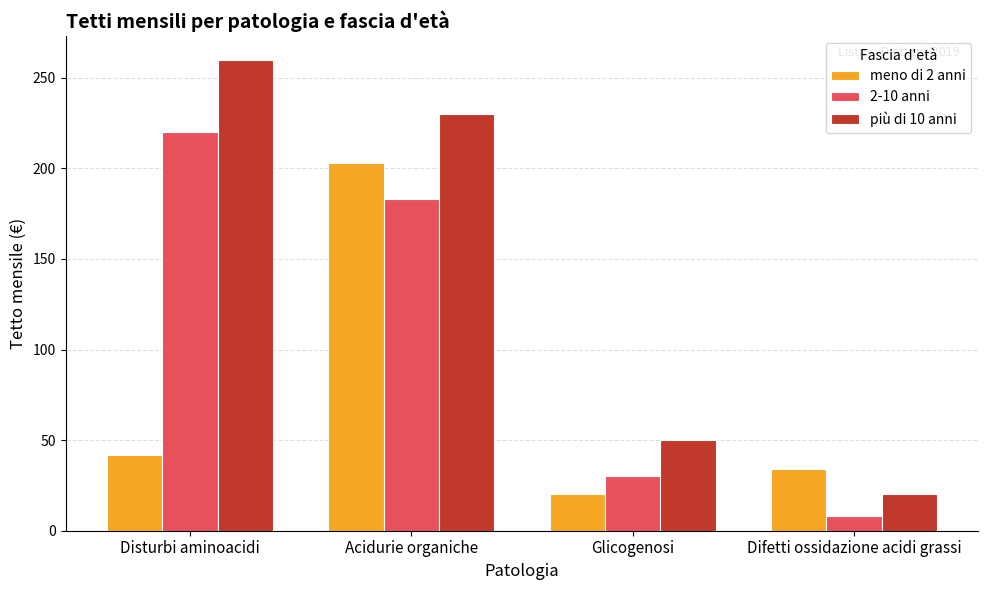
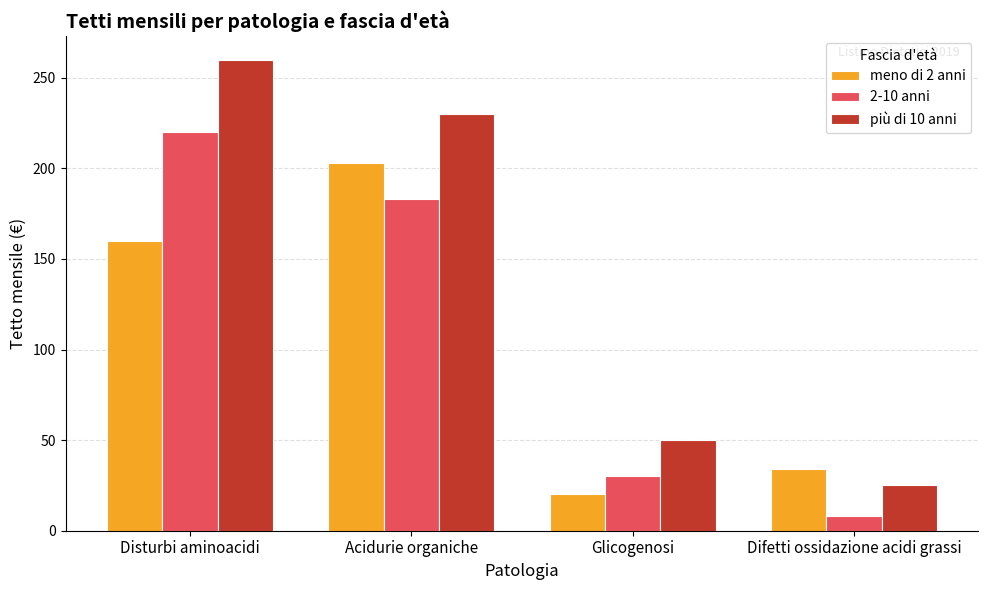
meno di 2 anni, Disturbi aminoacidi: 42 -> 160
più di 10 anni, Difetti ossidazione acidi grassi: 20 -> 25
